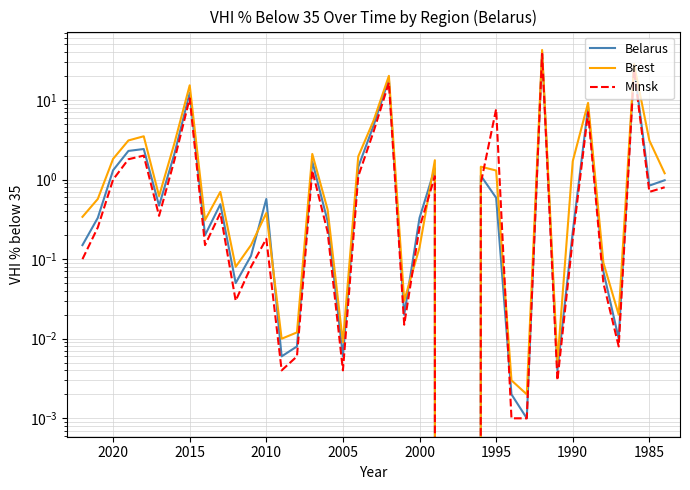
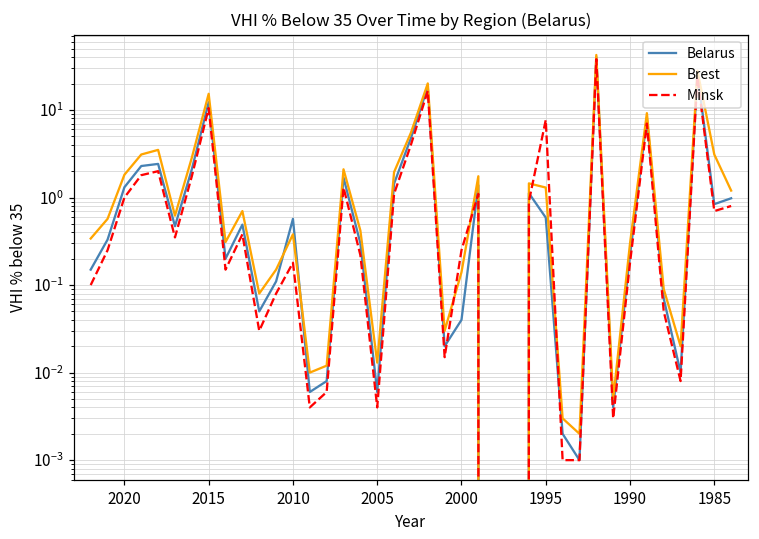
Brest, 2005: 0.009 -> 0.013
Belarus, 2000: 0.33 -> 0.04
Brest, 1990: 1.7 -> 0.3
